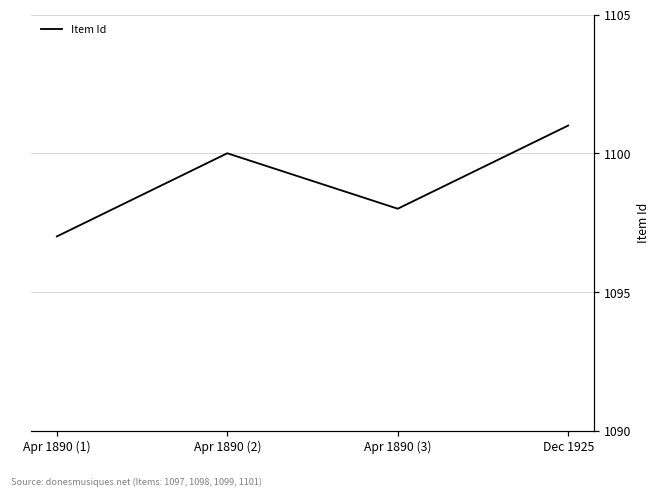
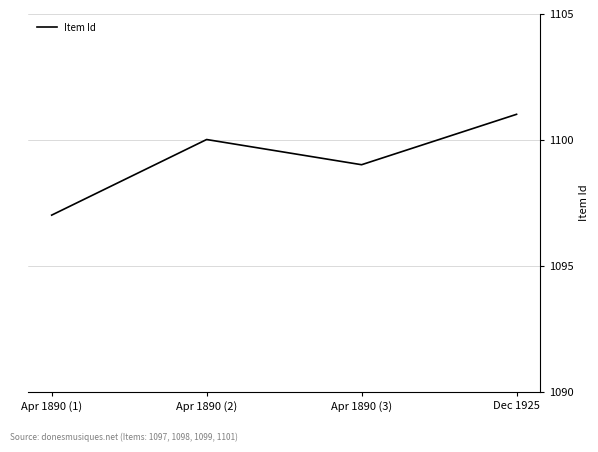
Apr 1890 (3): 1098 -> 1099
